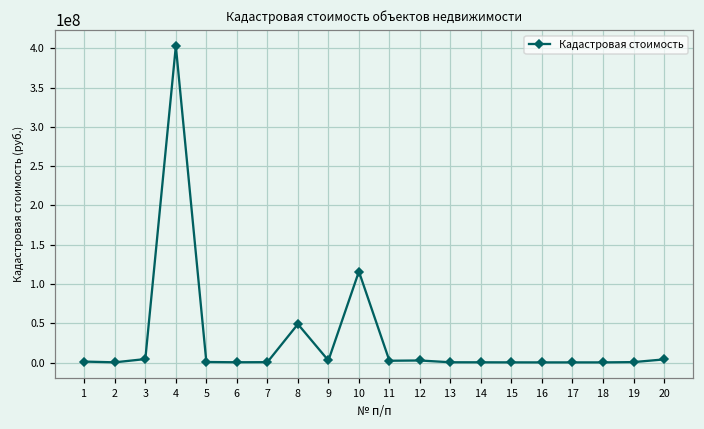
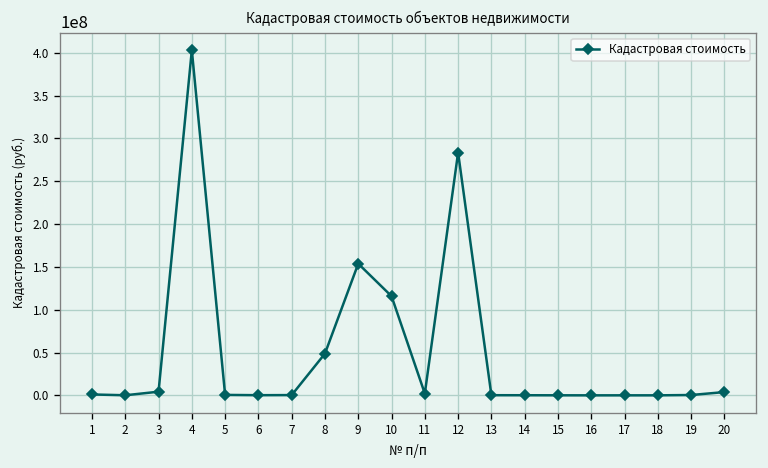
9: 0 -> 150000000
12: 0 -> 280000000
